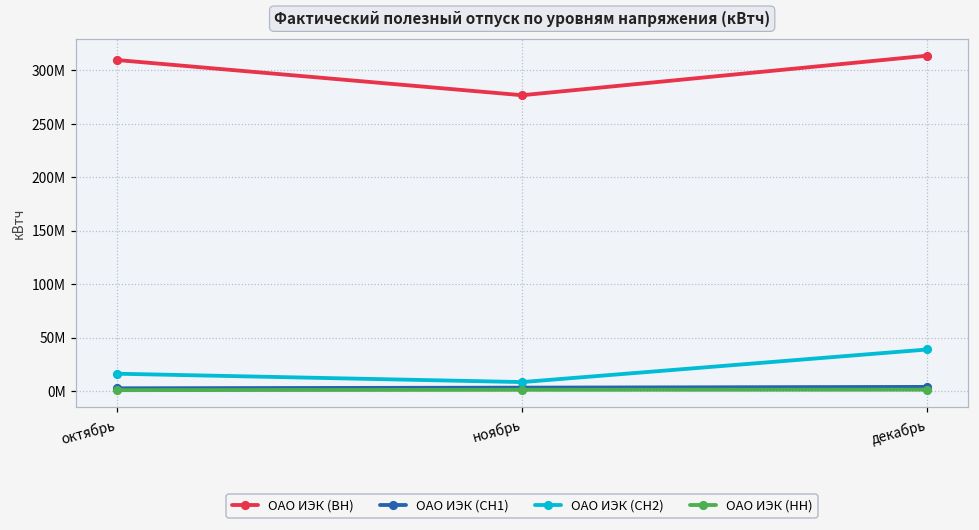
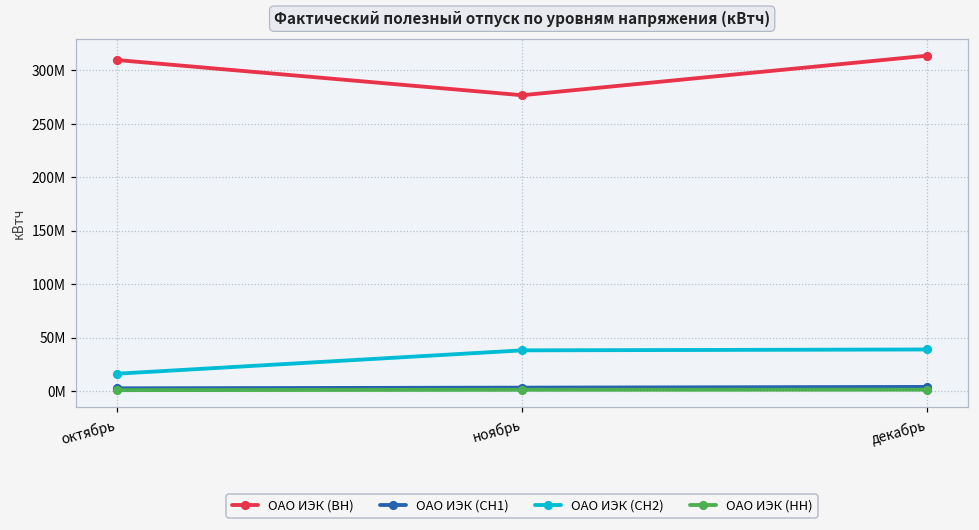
ОАО ИЭК (СН2), ноябрь: 10000000 -> 40000000
